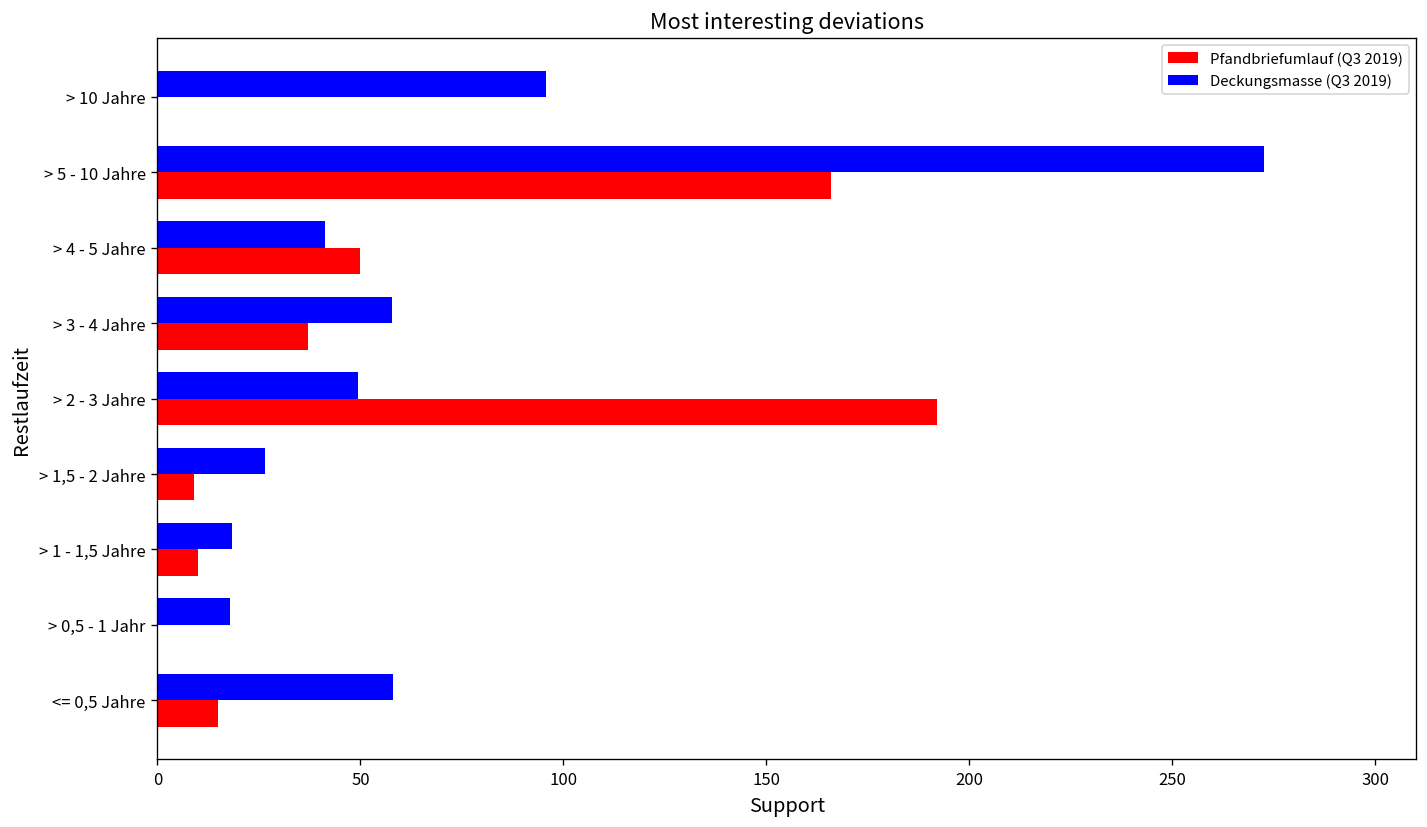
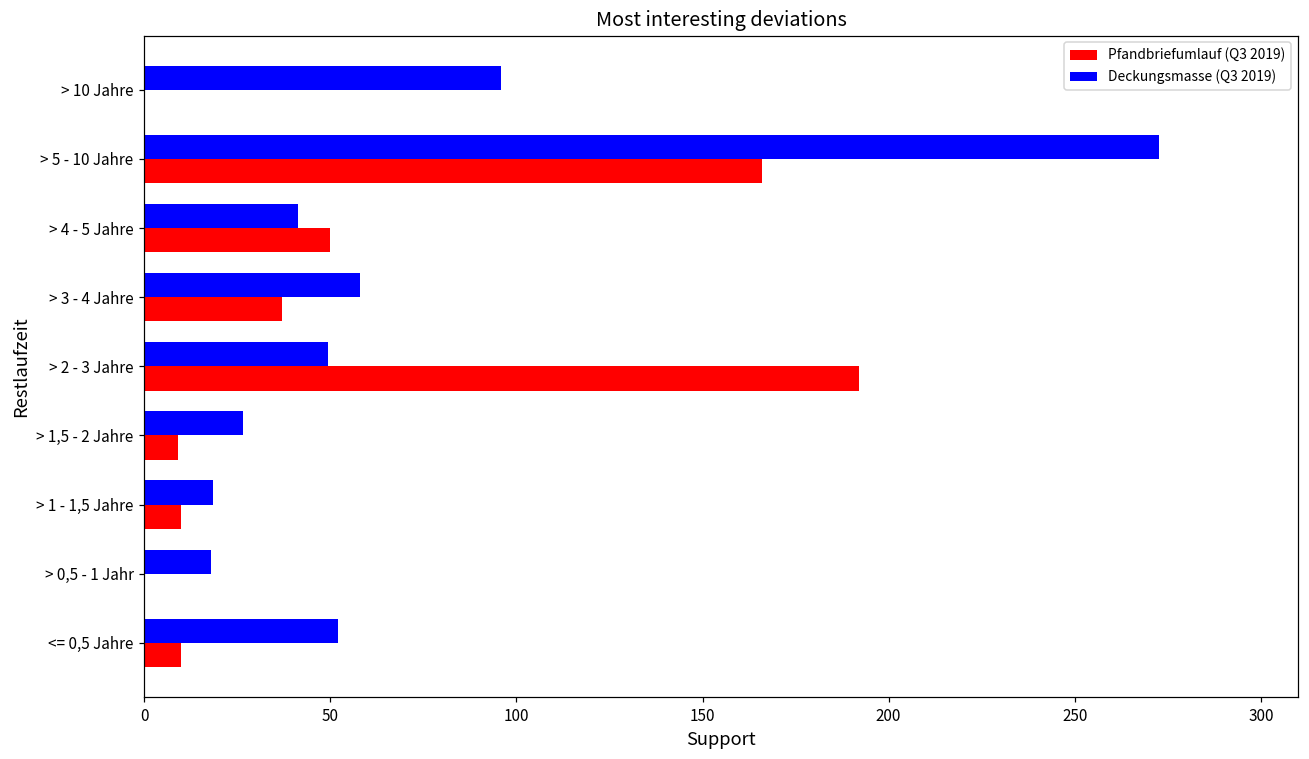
Deckungsmasse (Q3 2019), <= 0,5 Jahre: 58 -> 52
Pfandbriefumlauf (Q3 2019), <= 0,5 Jahre: 15 -> 10
